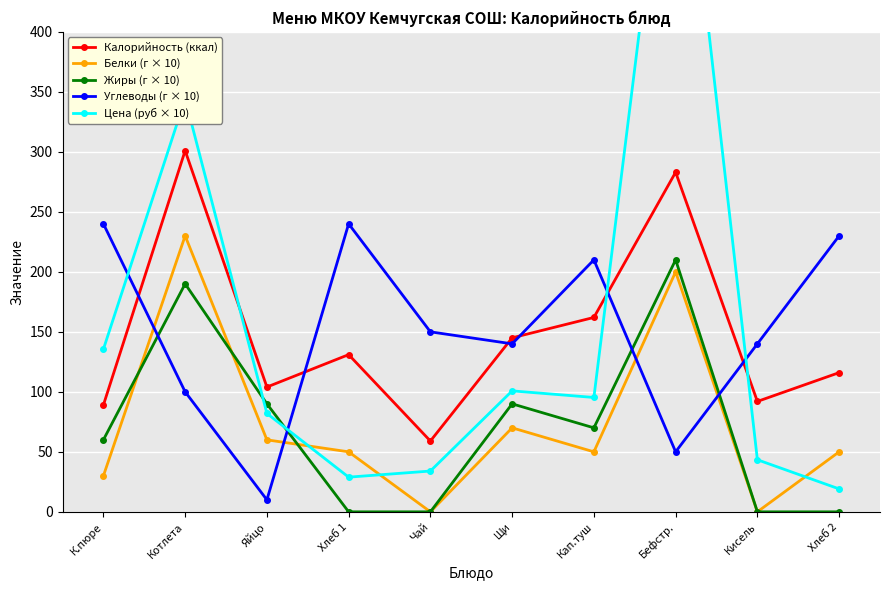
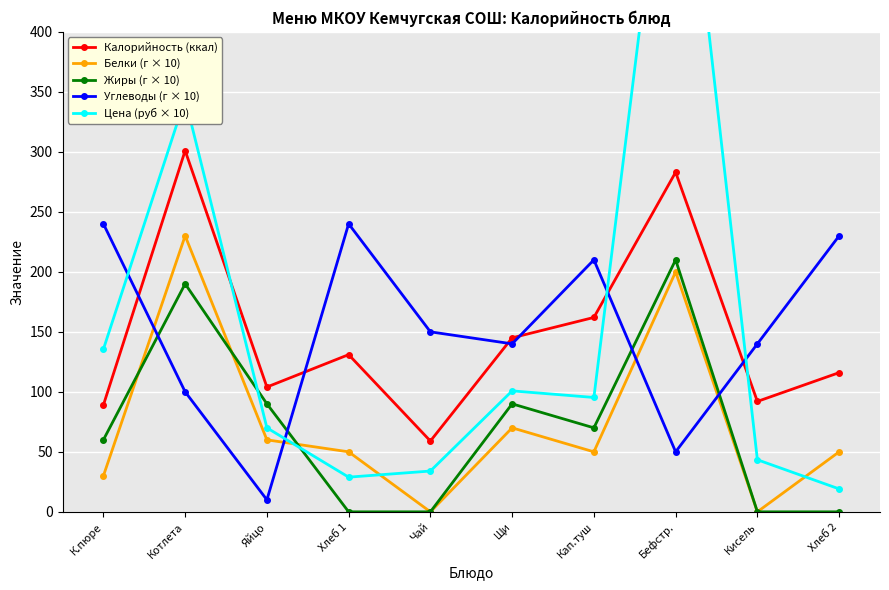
Цена (руб × 10), Яйцо: 82 -> 70
